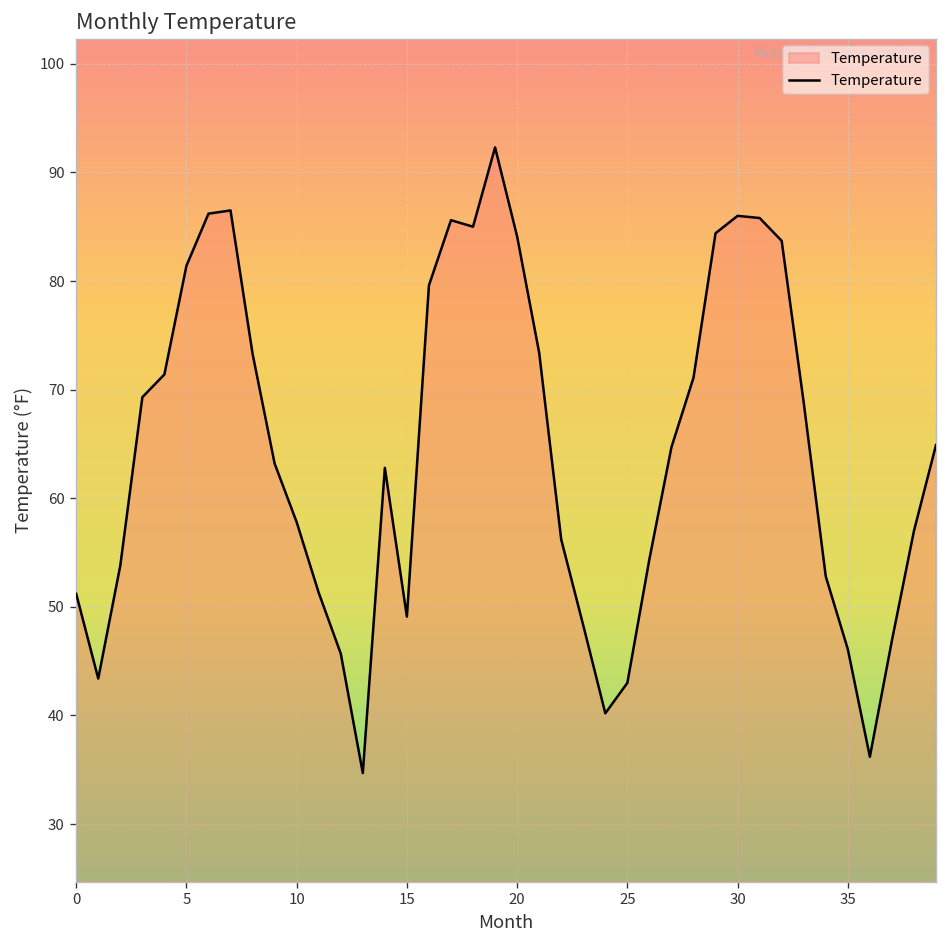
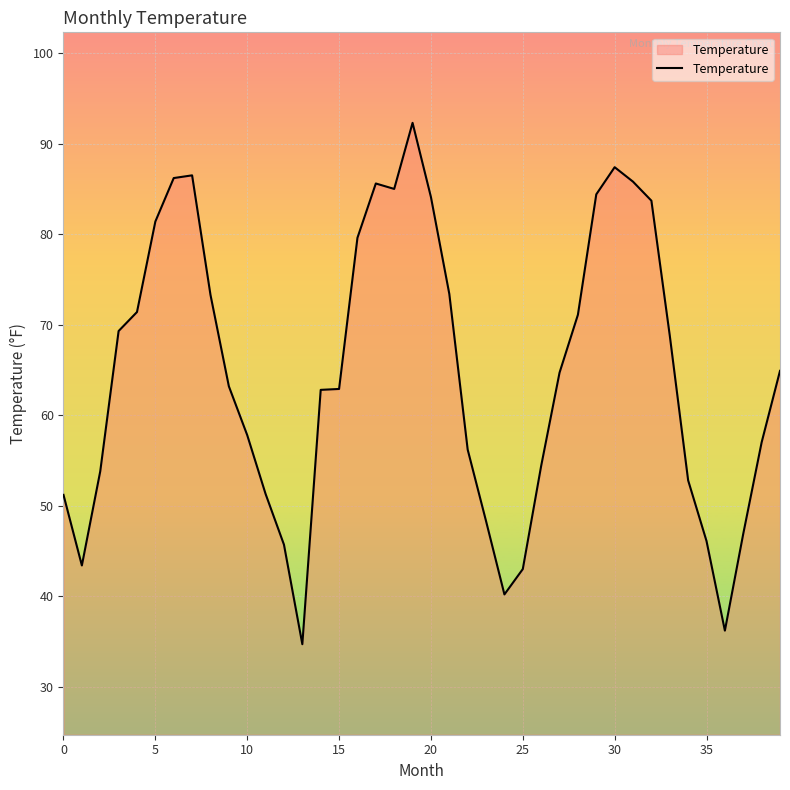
15: 49 -> 63
30: 86 -> 87
